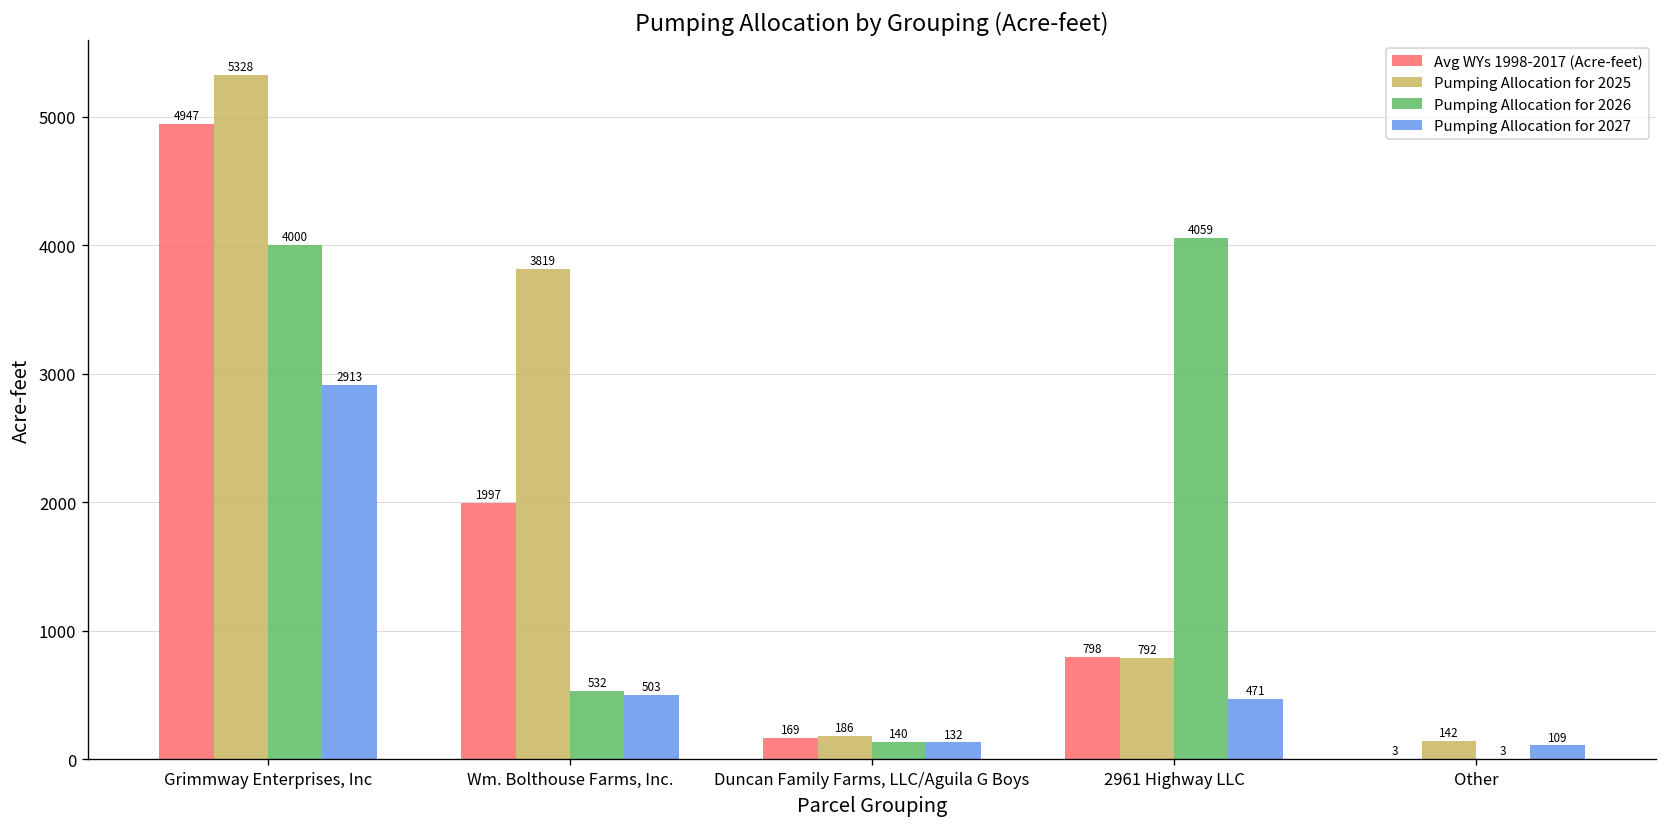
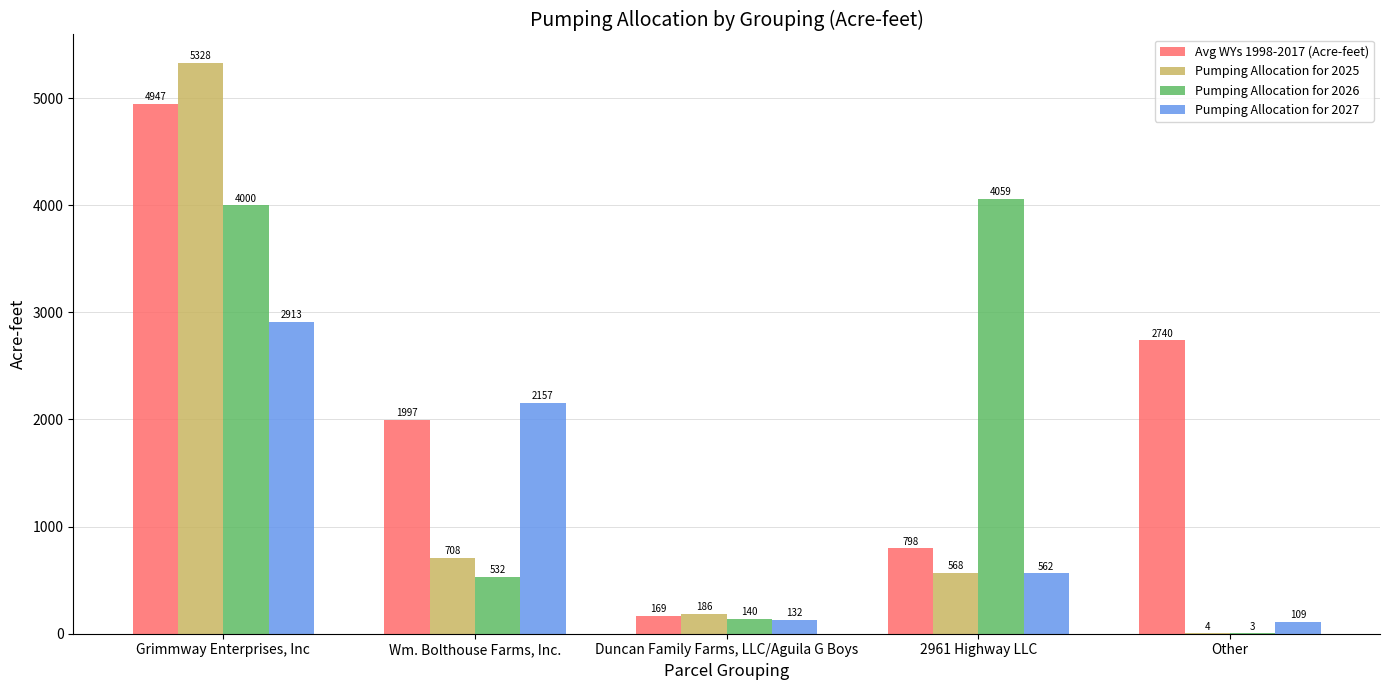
Pumping Allocation for 2025, Wm. Bolthouse Farms, Inc.: 3819 -> 708
Pumping Allocation for 2027, Wm. Bolthouse Farms, Inc.: 503 -> 2157
Pumping Allocation for 2025, 2961 Highway LLC: 792 -> 568
Pumping Allocation for 2027, 2961 Highway LLC: 471 -> 562
Avg WYs 1998-2017 (Acre-feet), Other: 3 -> 2740
Pumping Allocation for 2025, Other: 142 -> 4
